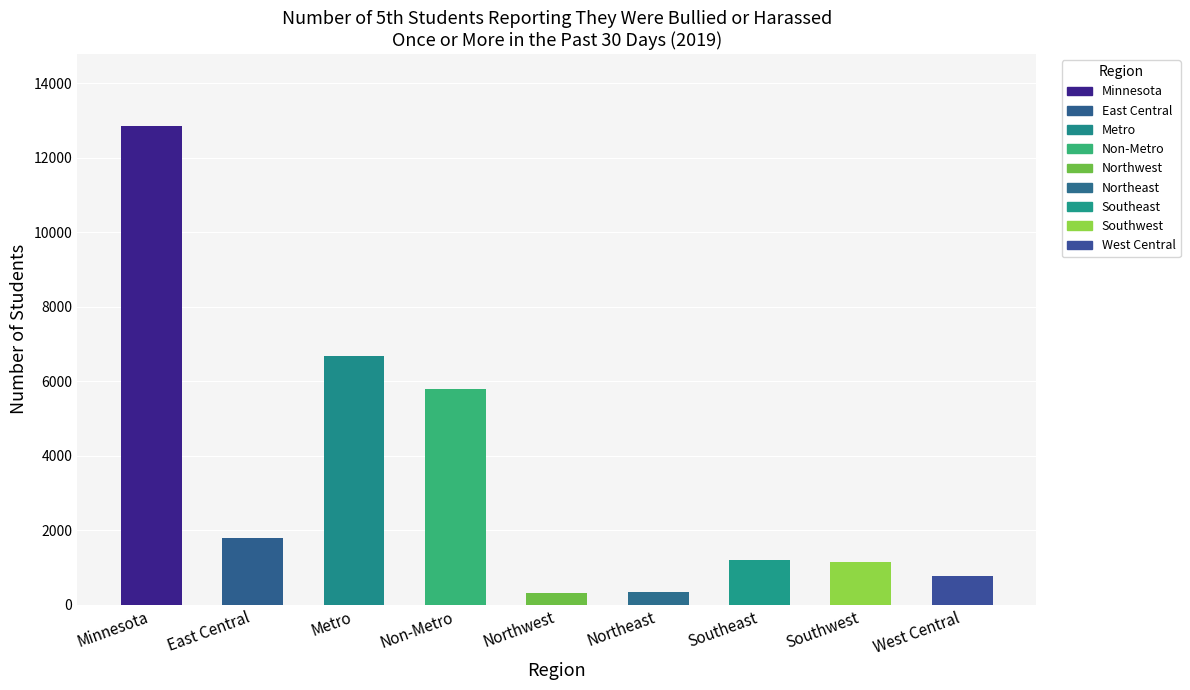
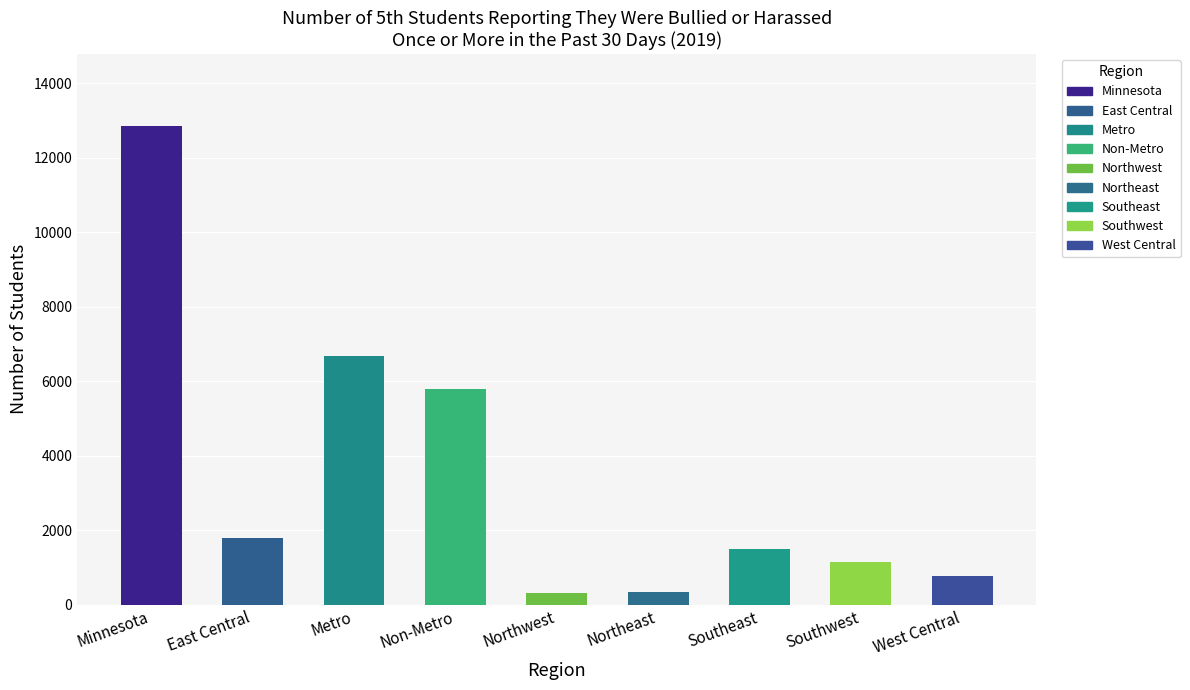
Southeast: 1200 -> 1500
